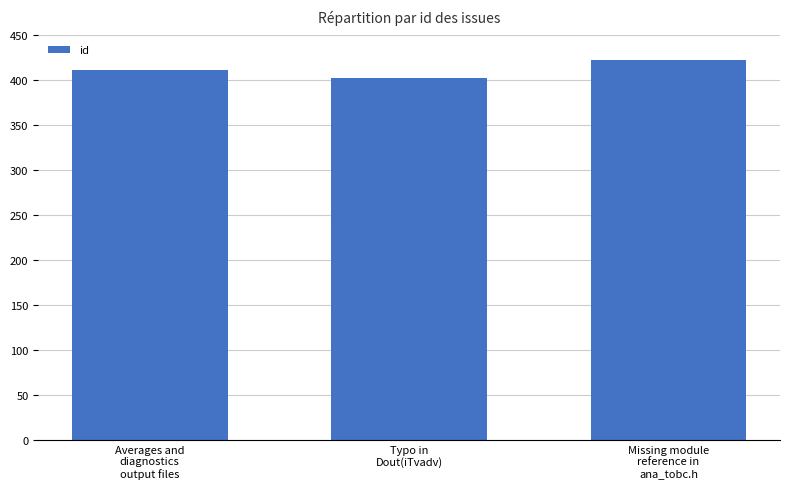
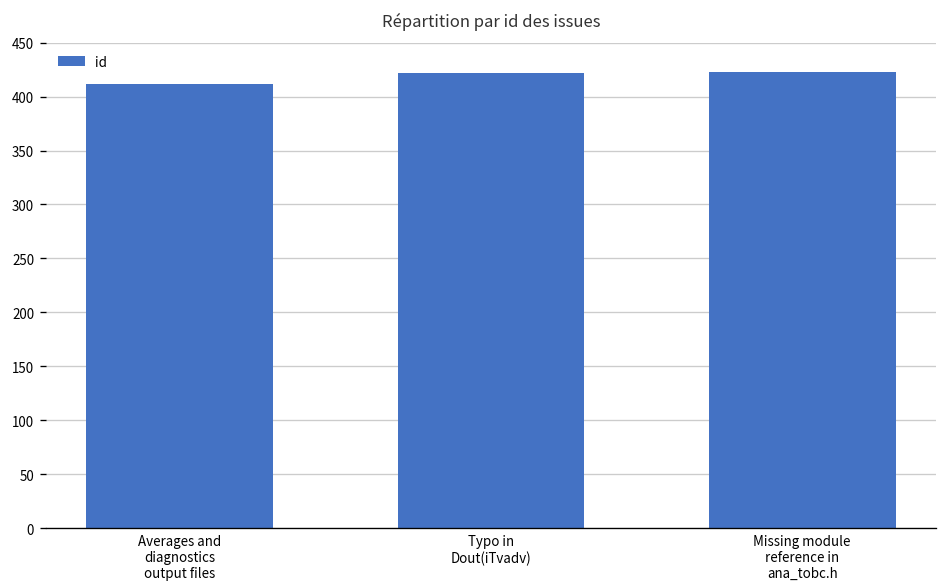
Typo in Dout(iTvadv): 400 -> 420
